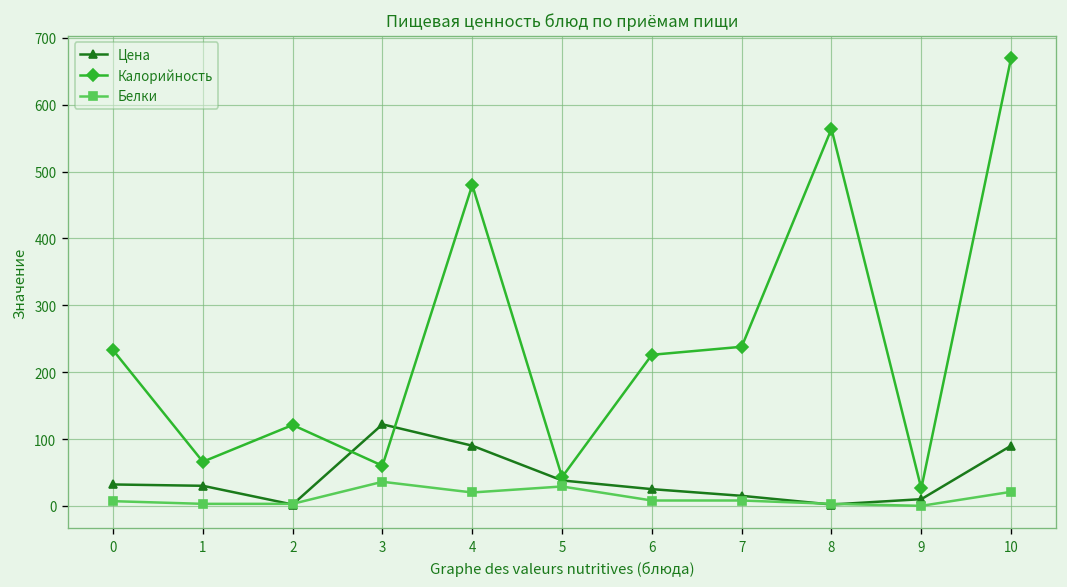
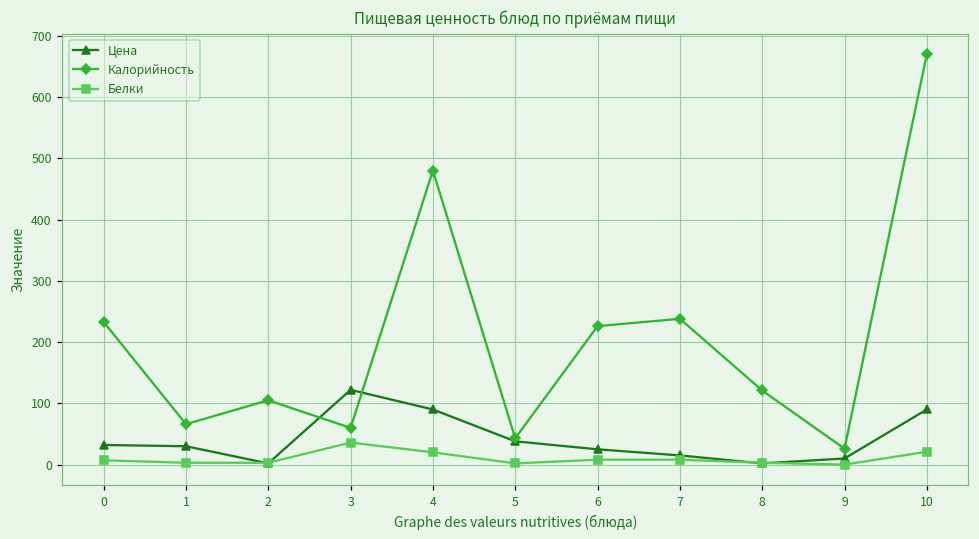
Калорийность, 2: 120 -> 110
Белки, 5: 30 -> 0
Калорийность, 8: 560 -> 120
